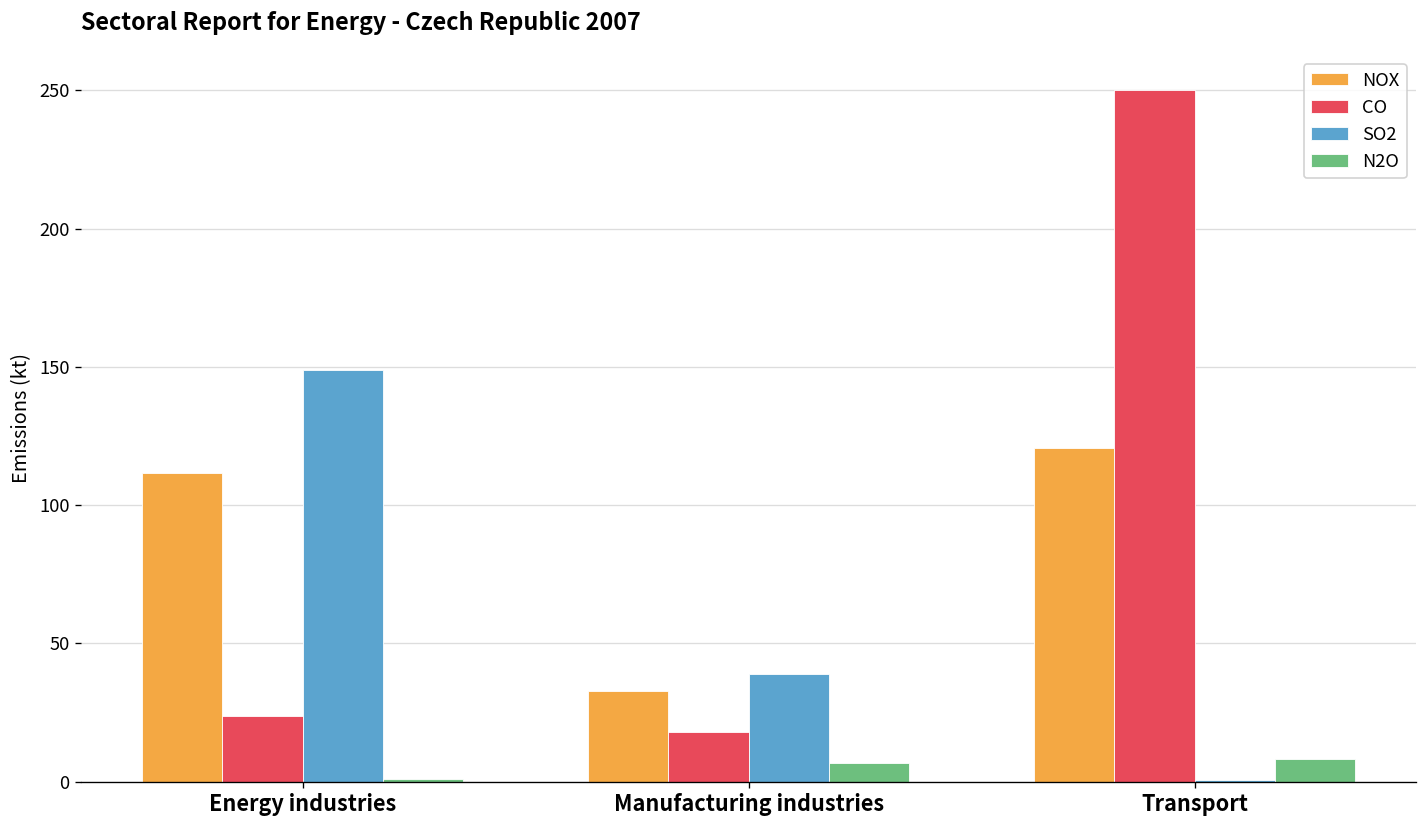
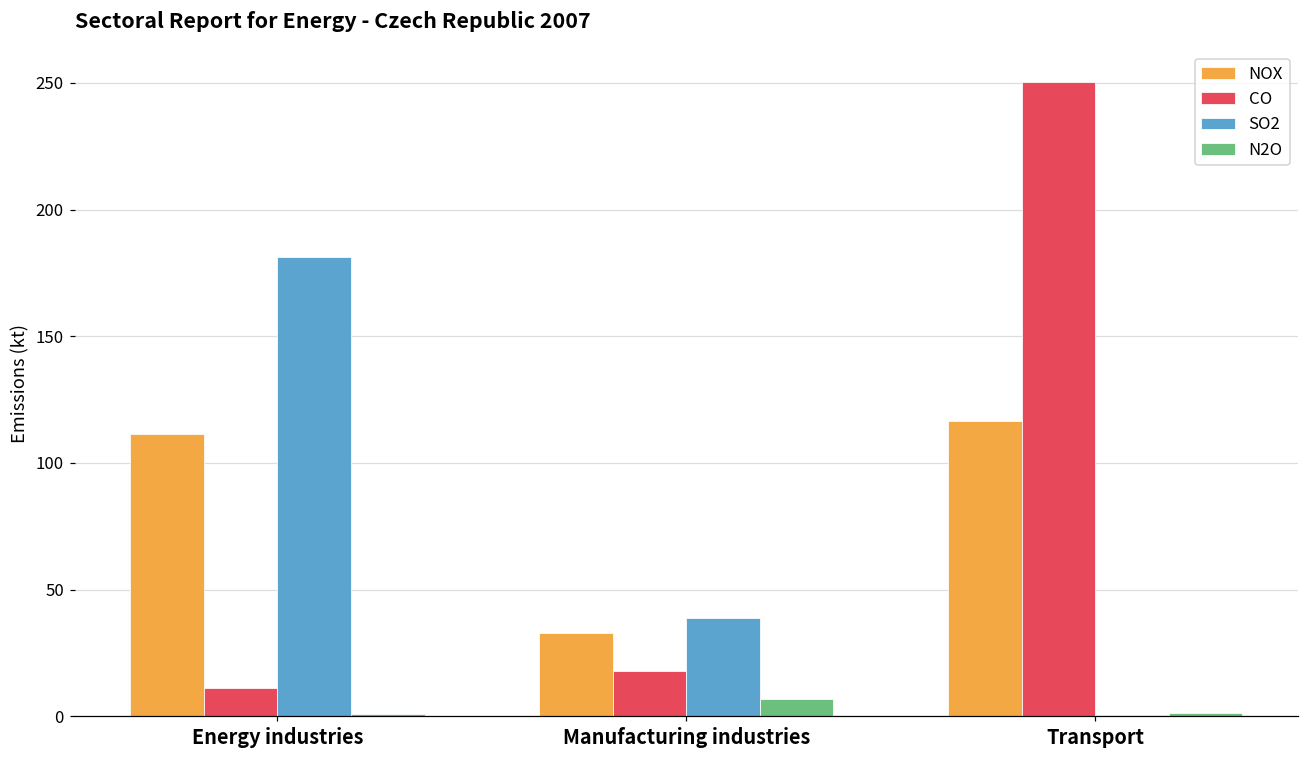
CO, Energy industries: 24 -> 11
SO2, Energy industries: 149 -> 181
NOX, Transport: 121 -> 116
N2O, Transport: 8 -> 1
